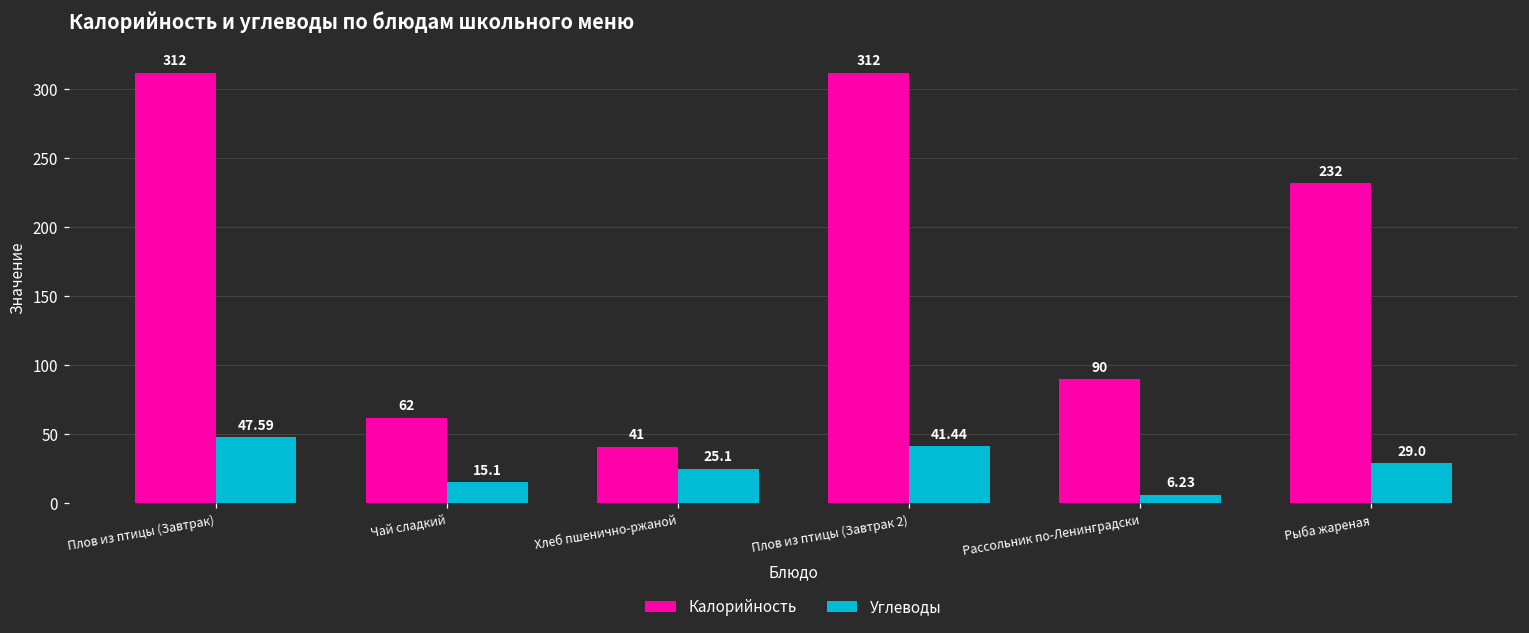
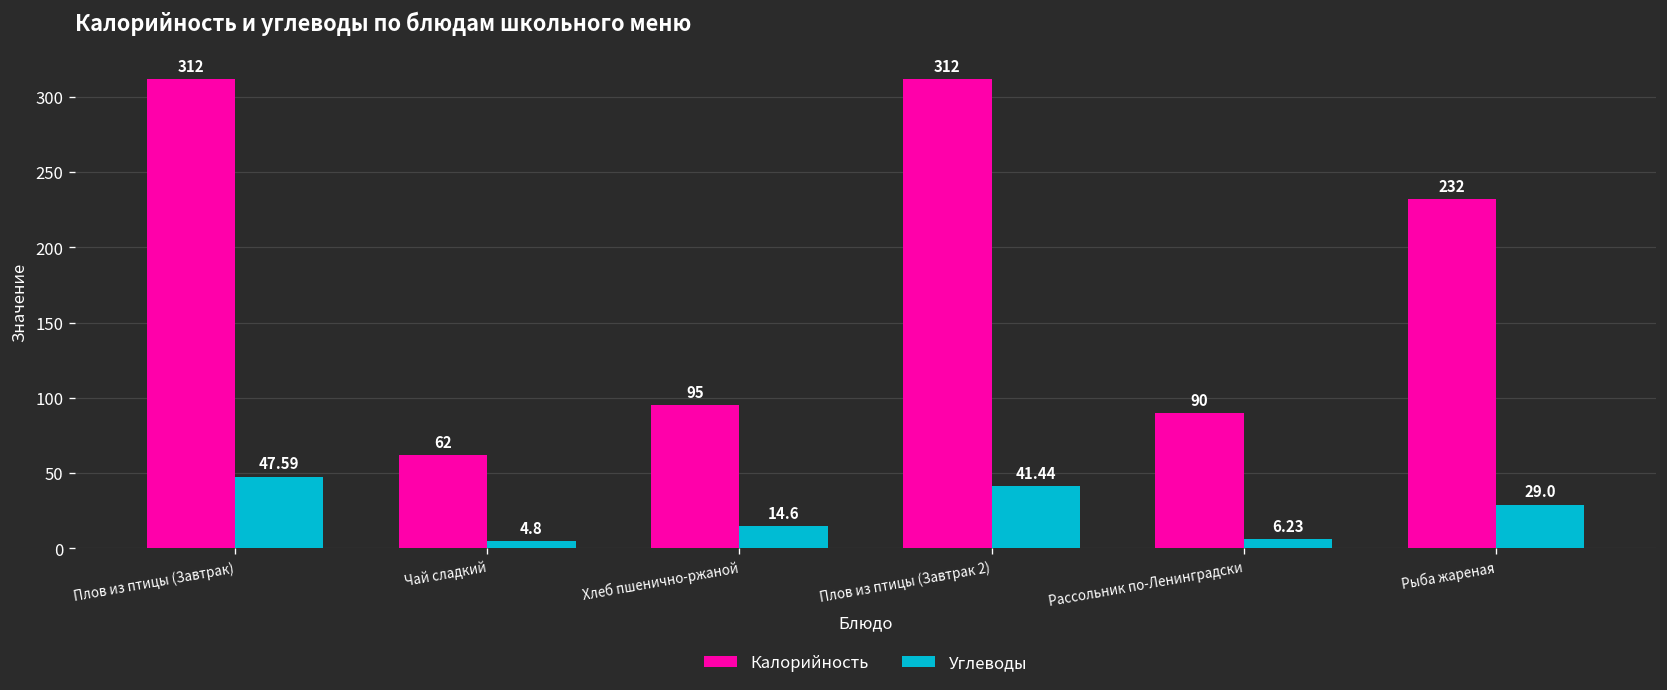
Углеводы, Чай сладкий: 15.1 -> 4.8
Калорийность, Хлеб пшенично-ржаной: 41 -> 95
Углеводы, Хлеб пшенично-ржаной: 25.1 -> 14.6
